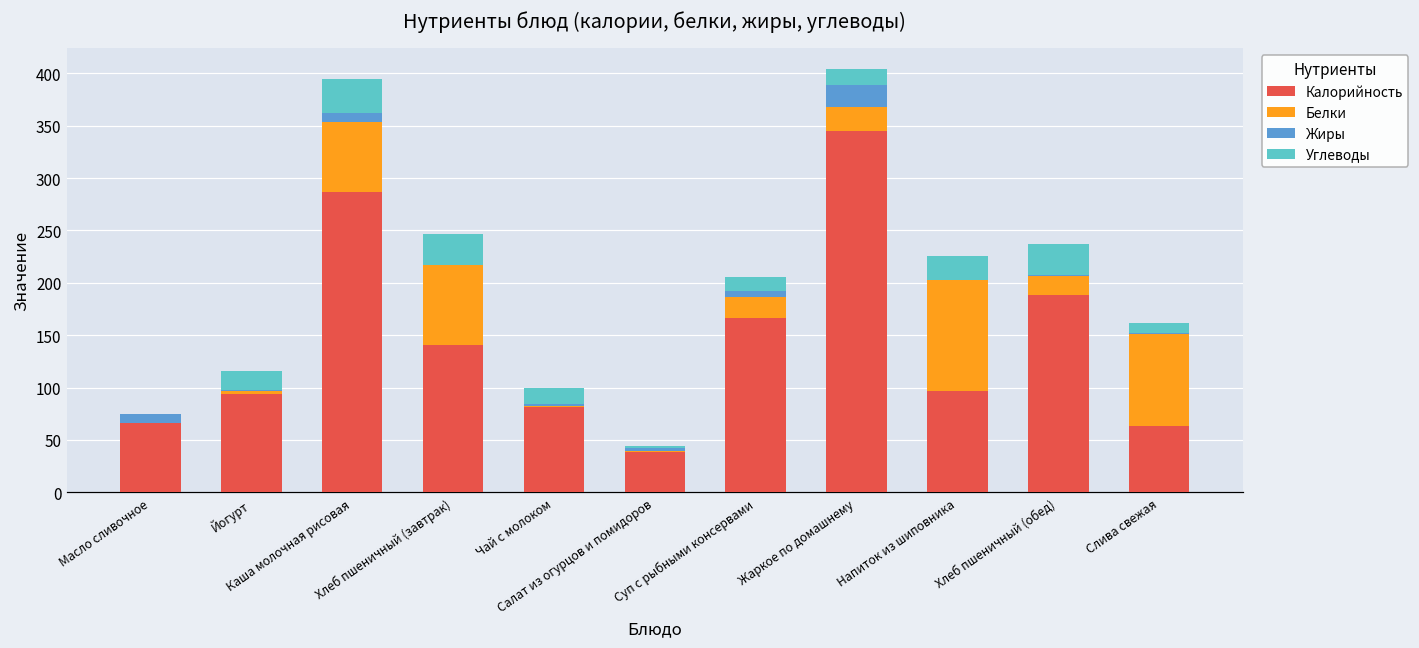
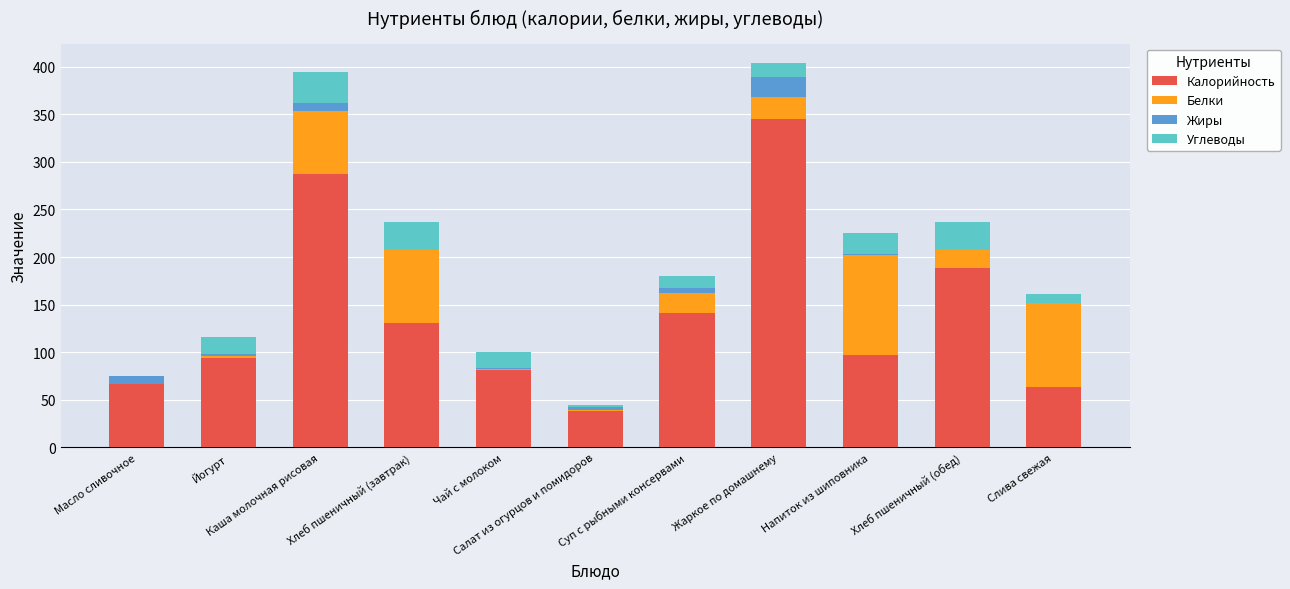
Калорийность, Хлеб пшеничный (завтрак): 140 -> 130
Калорийность, Суп с рыбными консервами: 170 -> 140
